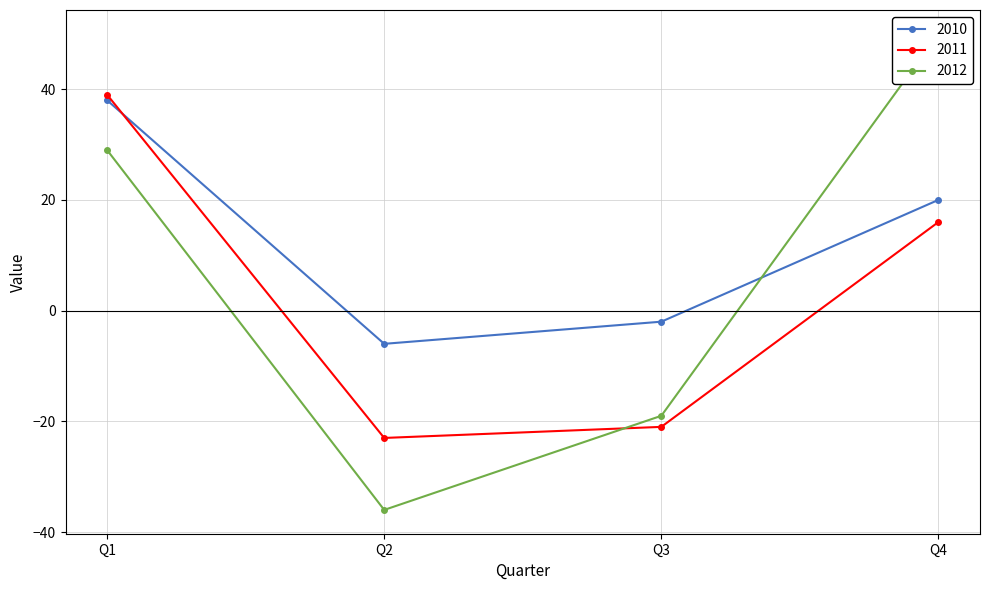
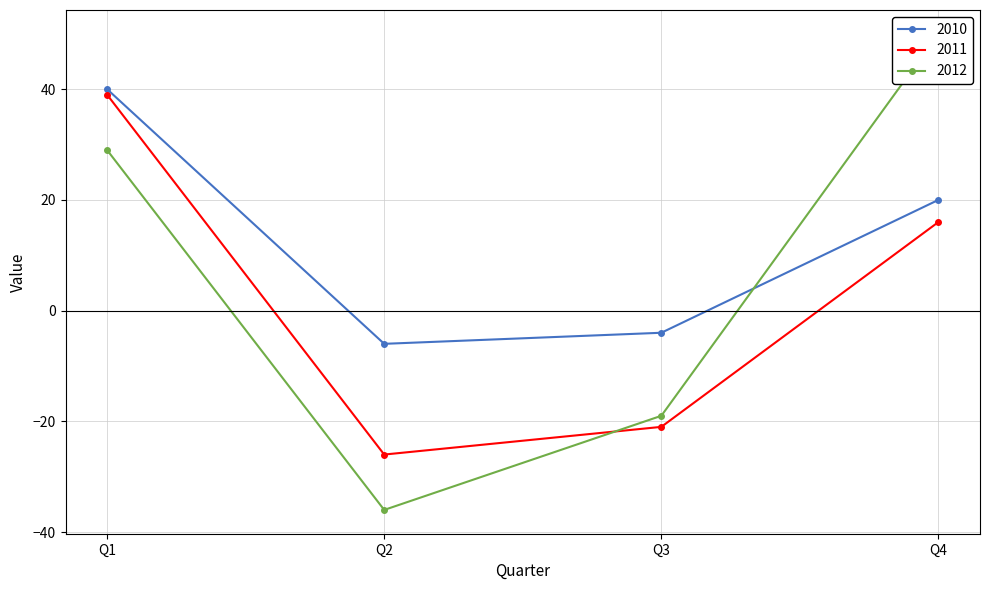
2010, Q1: 38 -> 40
2011, Q2: -23 -> -26
2010, Q3: -2 -> -4
